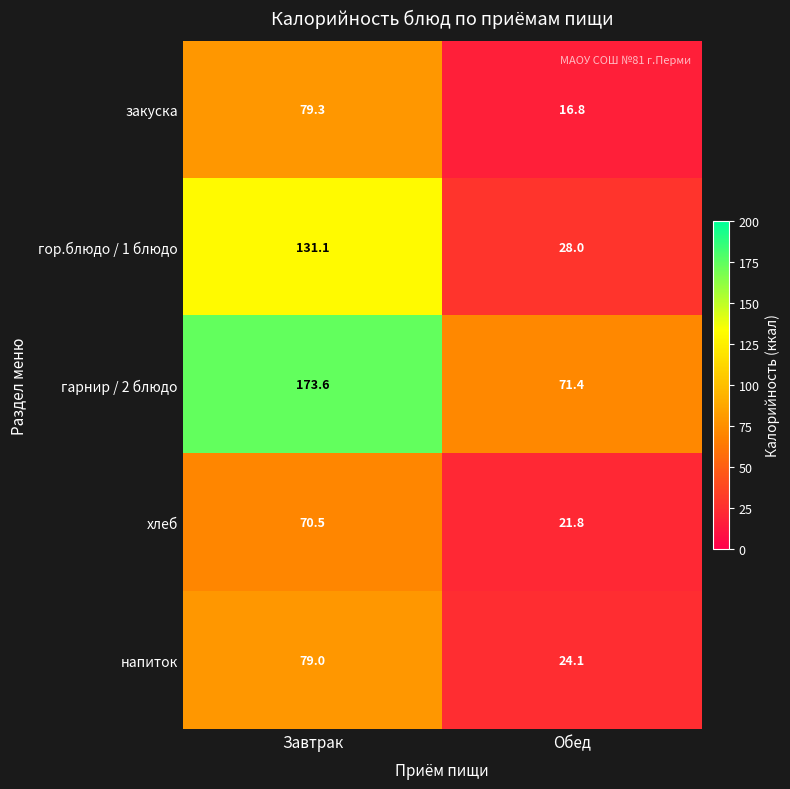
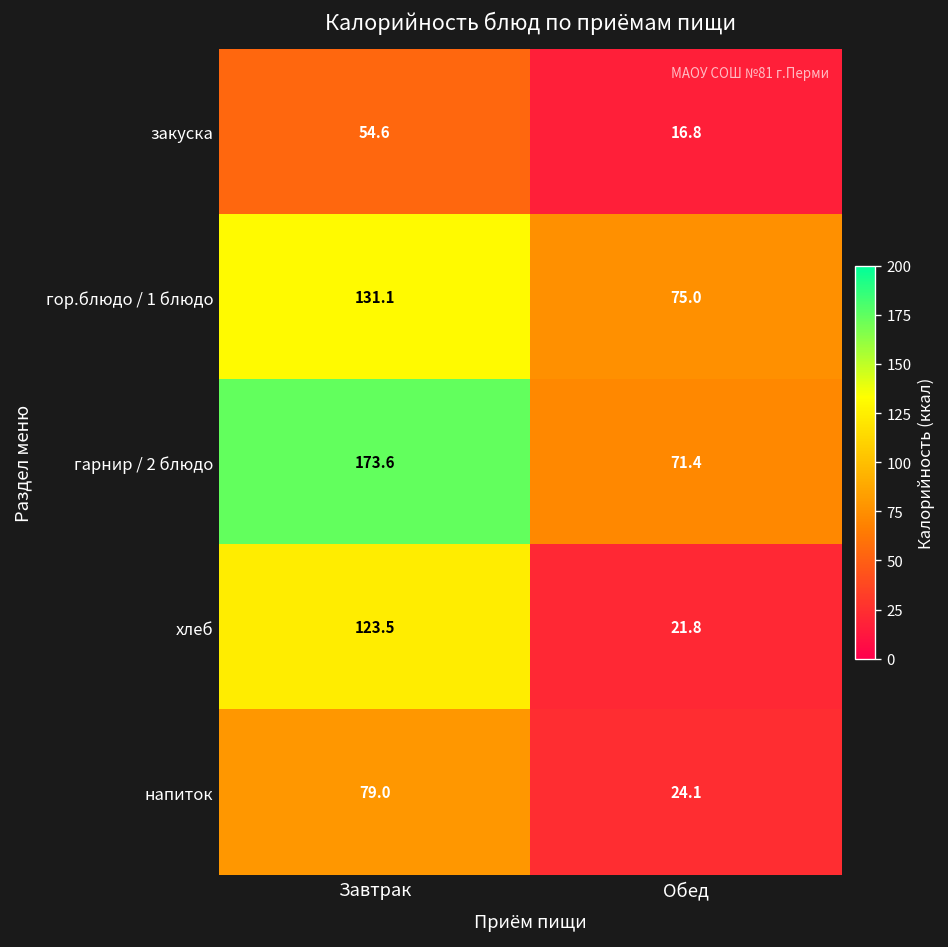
закуска, Завтрак: 79.3 -> 54.6
гор.блюдо / 1 блюдо, Обед: 28.0 -> 75.0
хлеб, Завтрак: 70.5 -> 123.5
